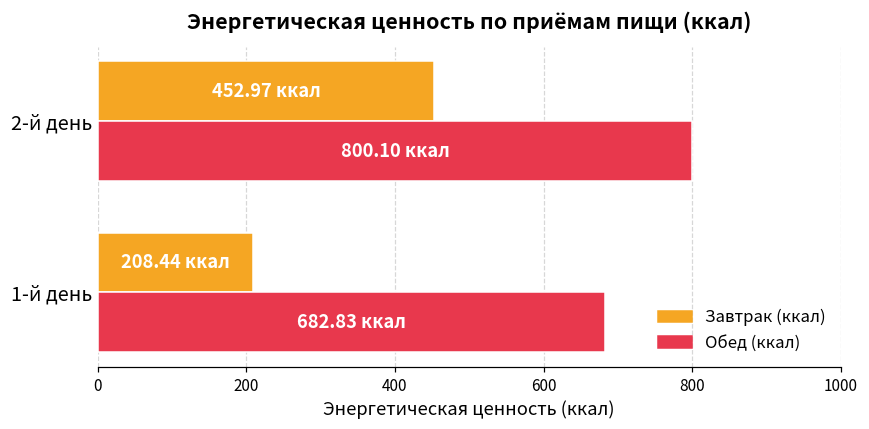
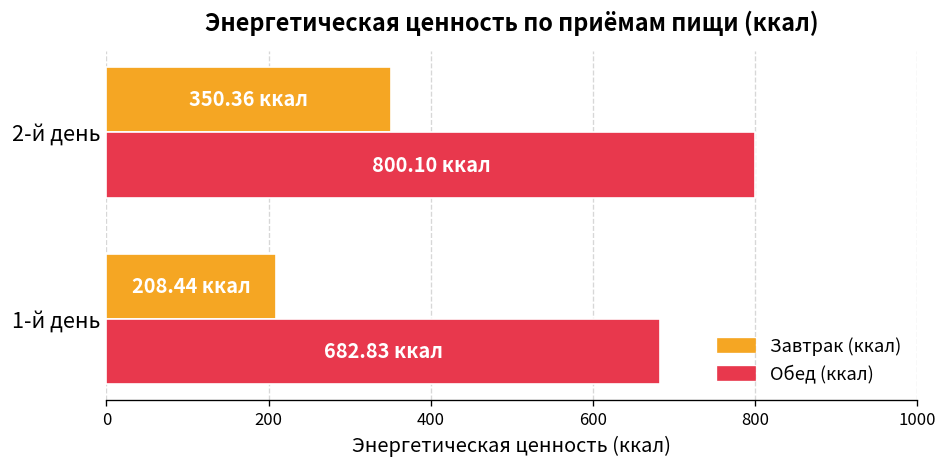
Завтрак (ккал), 2-й день: 452.97 -> 350.36
